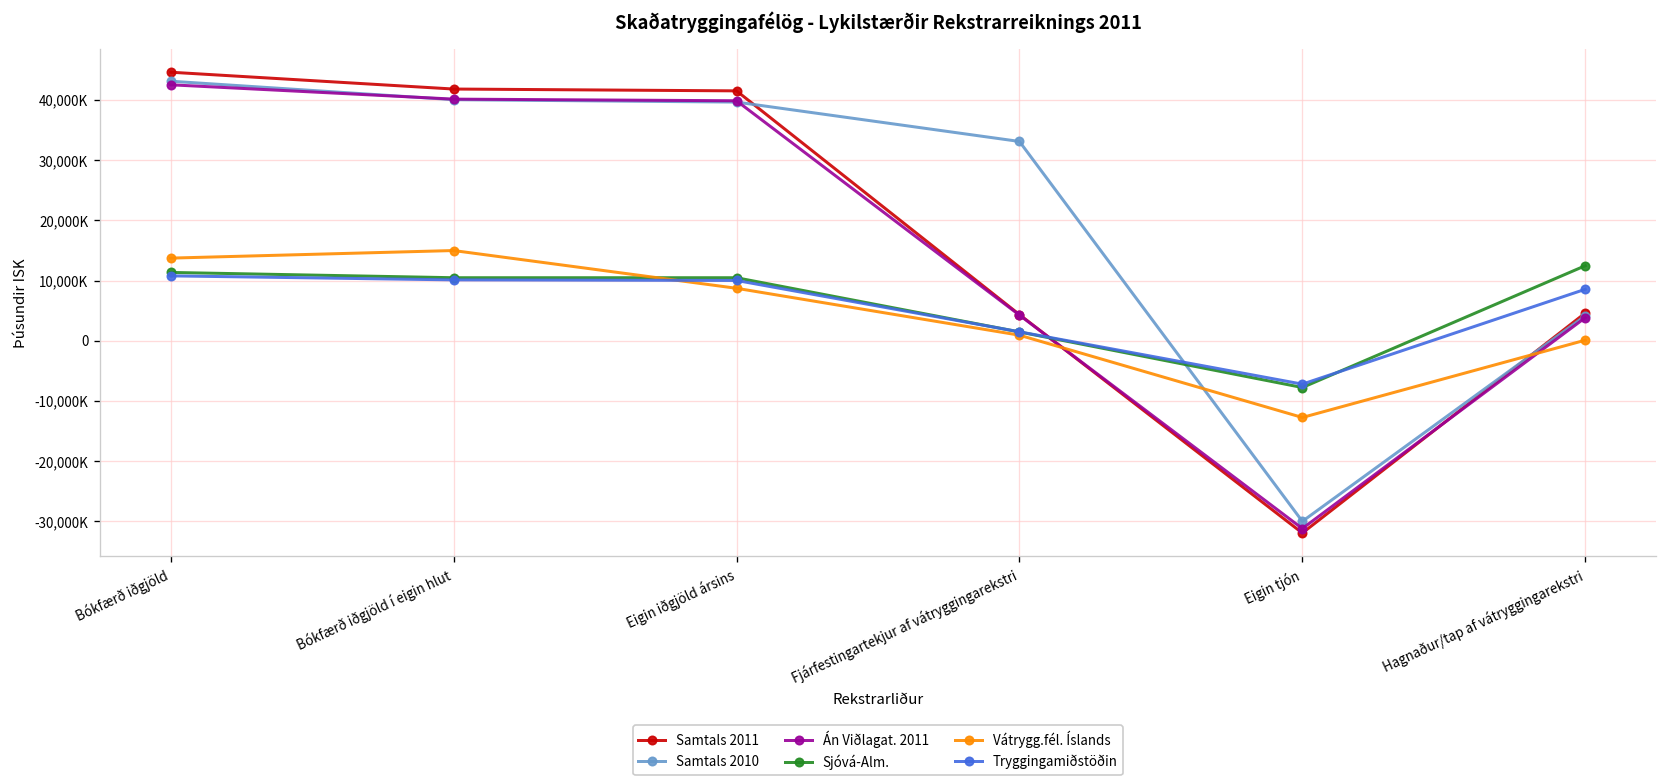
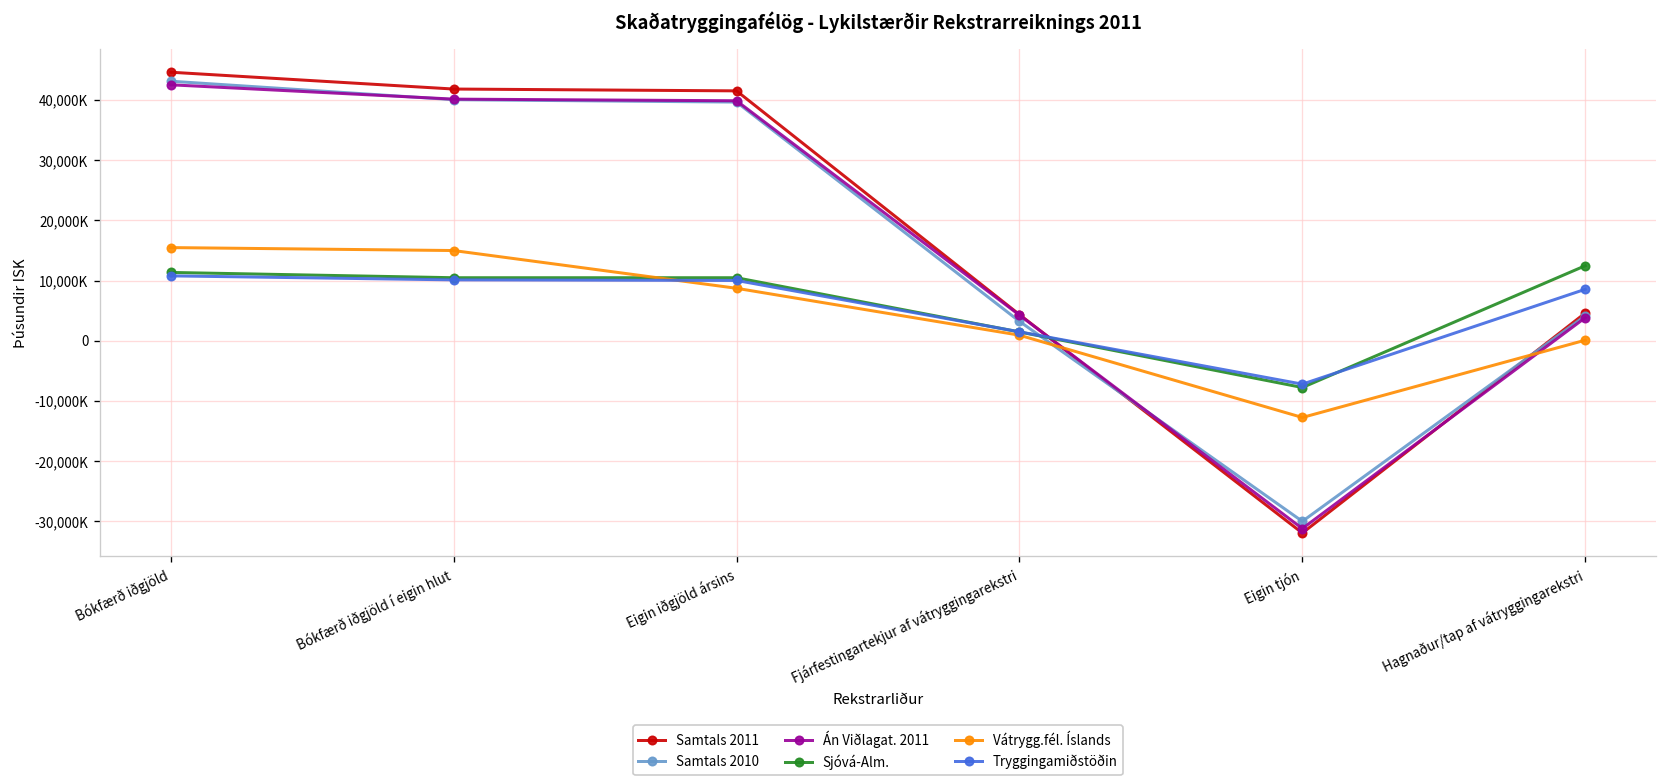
Vátrygg.fél. Íslands, Bókfærð iðgjöld: 14,000,000 -> 15,000,000
Samtals 2010, Fjárfestingartekjur af vátryggingarekstri: 33,000,000 -> 3,000,000
